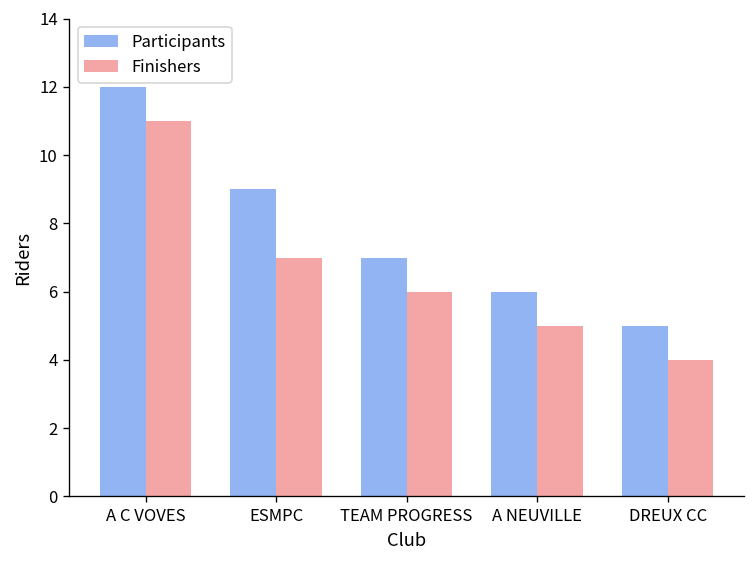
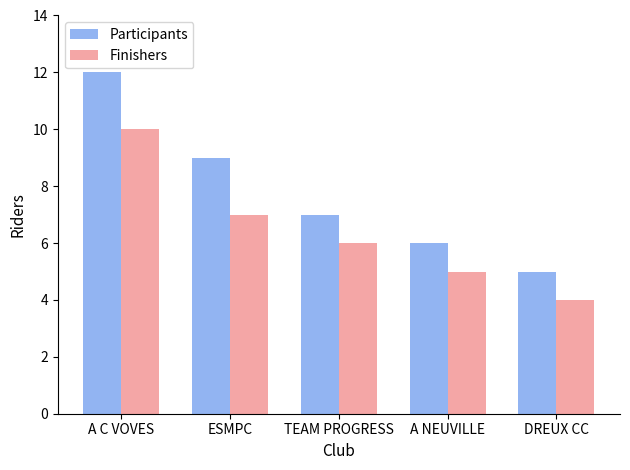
Finishers, A C VOVES: 11 -> 10
